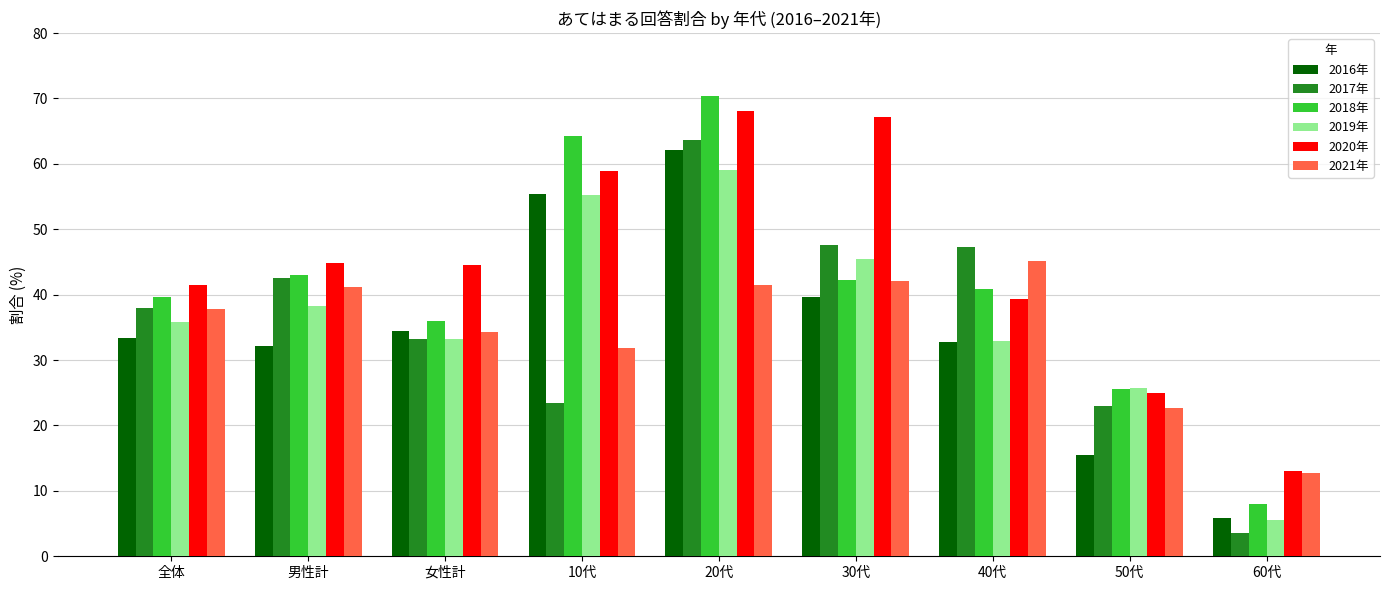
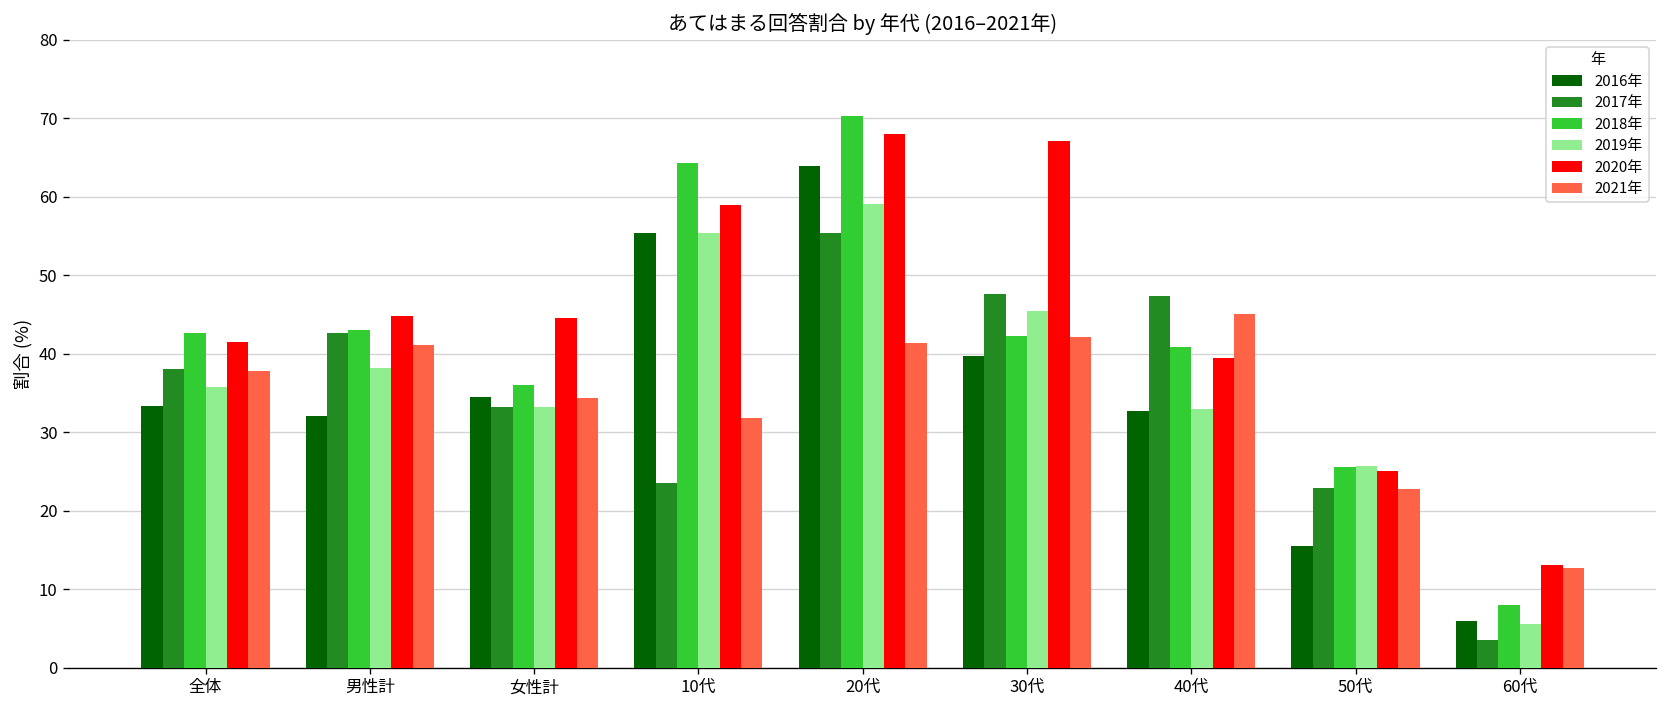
2018年, 全体: 40 -> 43
2016年, 20代: 62 -> 64
2017年, 20代: 64 -> 55
